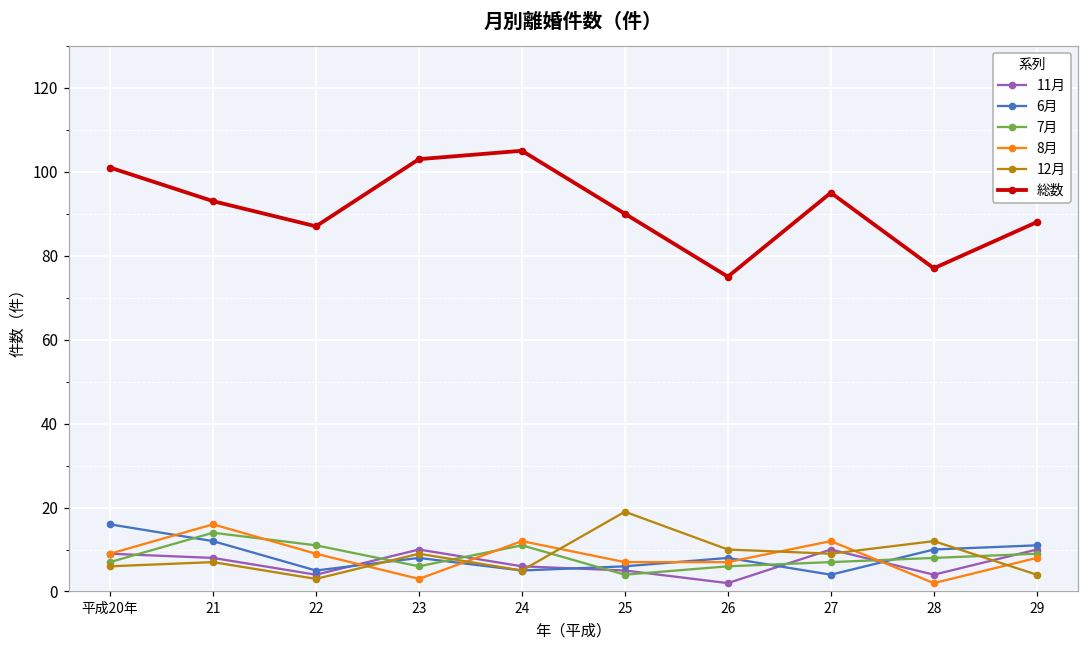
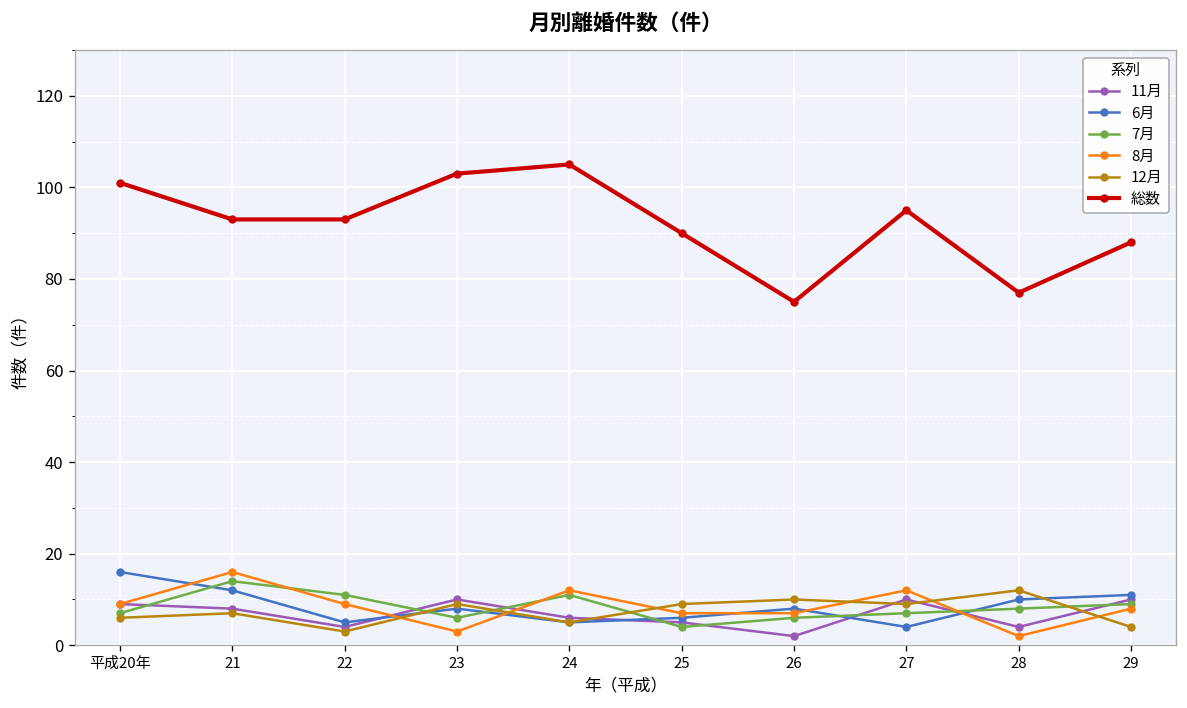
総数, 22: 87 -> 93
12月, 25: 19 -> 9
